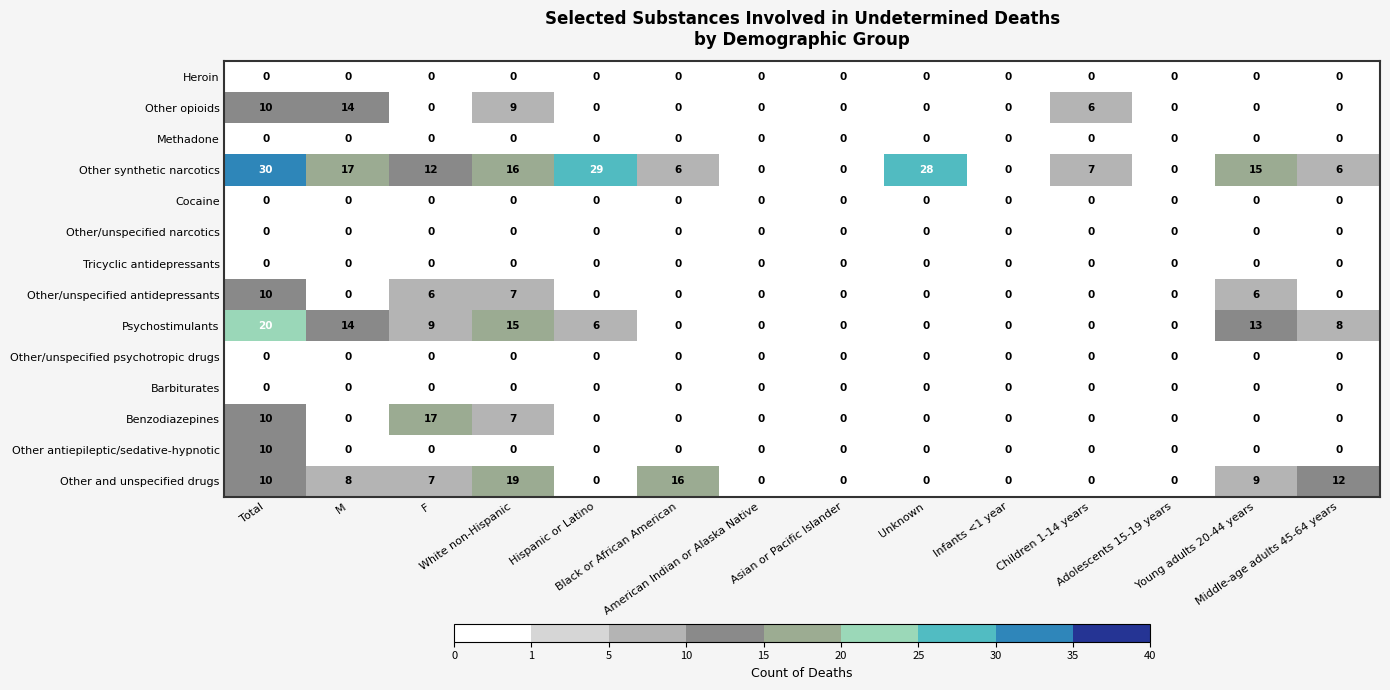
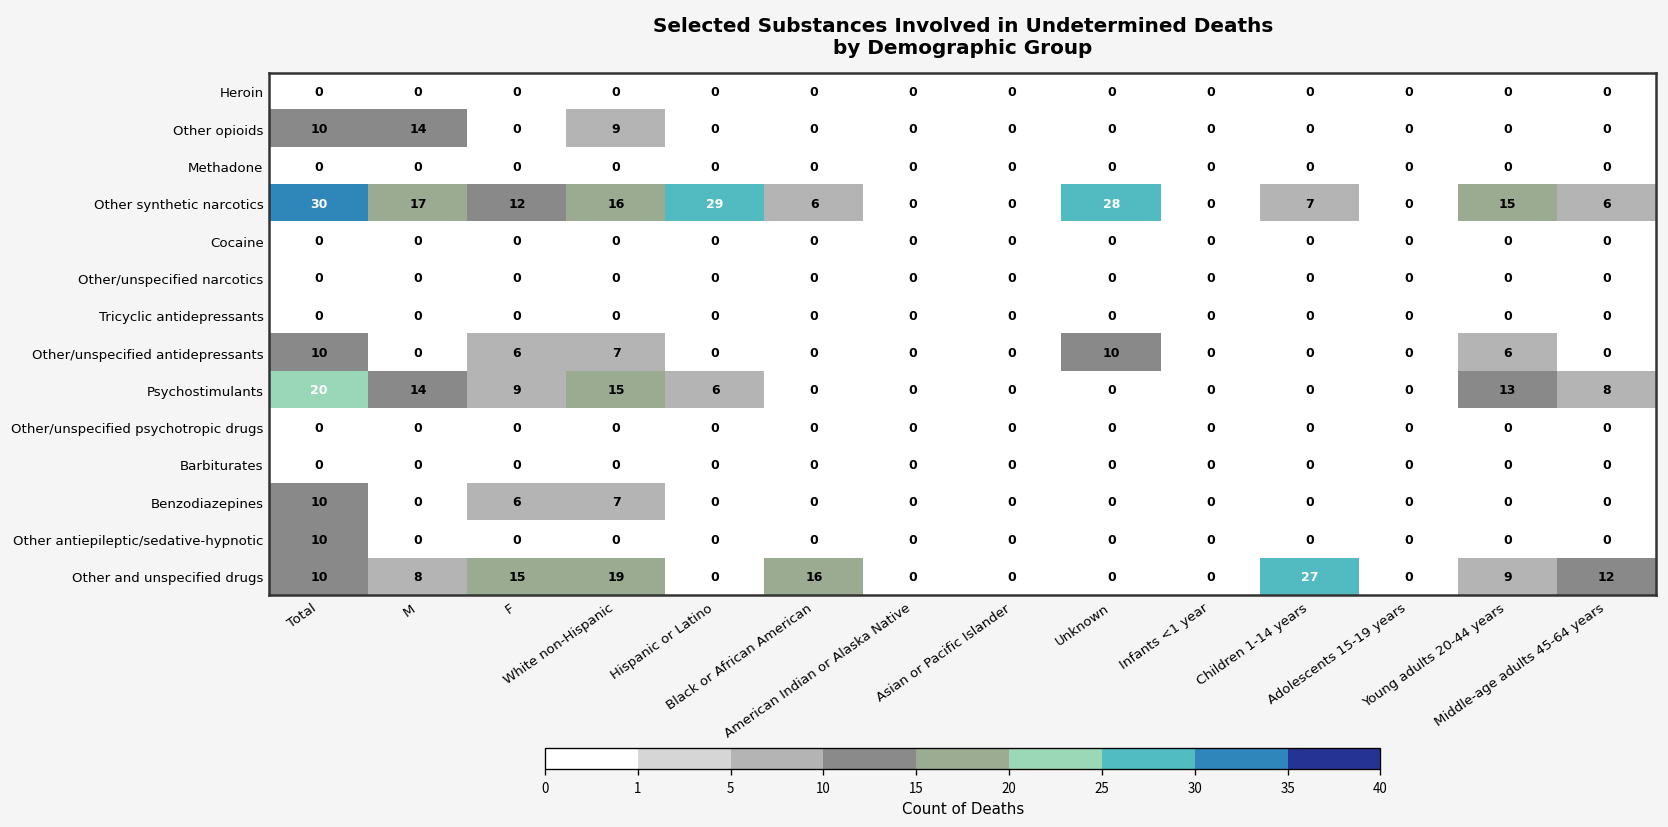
Other opioids, Children 1-14 years: 6 -> 0
Other/unspecified antidepressants, Unknown: 0 -> 10
Benzodiazepines, F: 17 -> 6
Other and unspecified drugs, F: 7 -> 15
Other and unspecified drugs, Children 1-14 years: 0 -> 27
